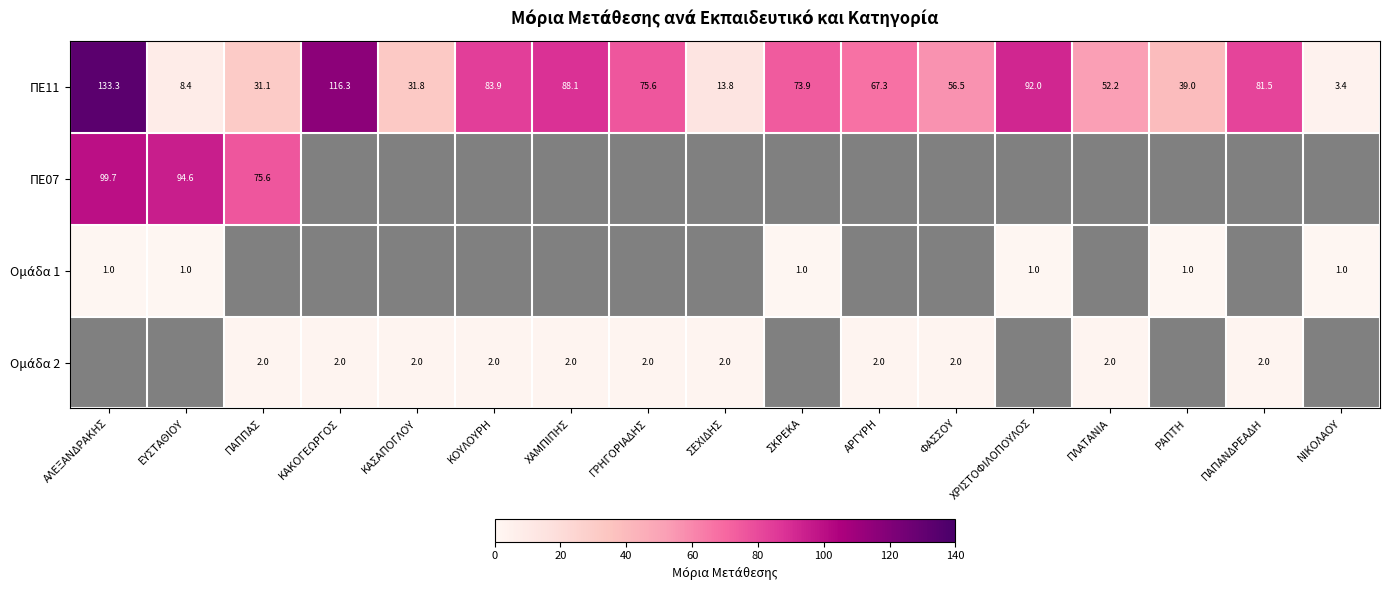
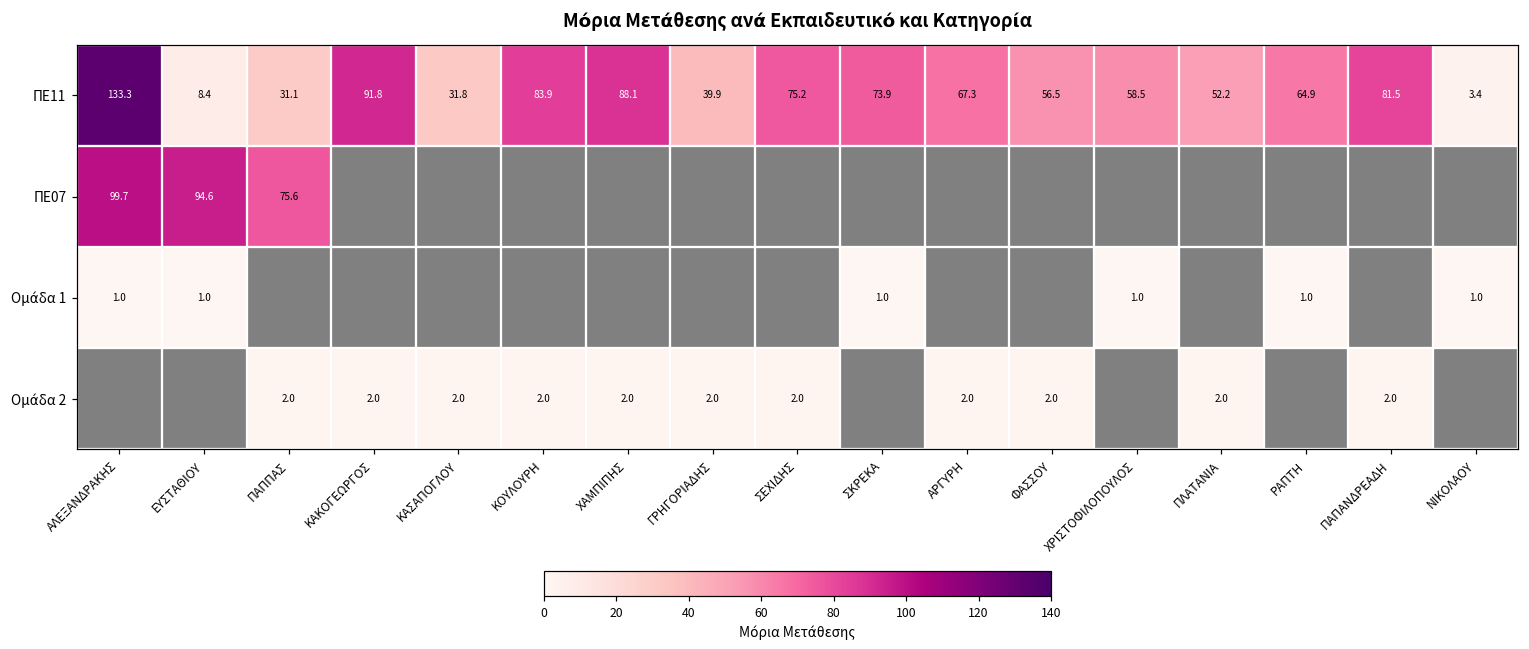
ΠΕ11, ΚΑΚΟΓΕΩΡΓΟΣ: 116.3 -> 91.8
ΠΕ11, ΓΡΗΓΟΡΙΑΔΗΣ: 75.6 -> 39.9
ΠΕ11, ΣΕΧΙΔΗΣ: 13.8 -> 75.2
ΠΕ11, ΧΡΙΣΤΟΦΙΛΟΠΟΥΛΟΣ: 92.0 -> 58.5
ΠΕ11, ΡΑΠΤΗ: 39.0 -> 64.9
